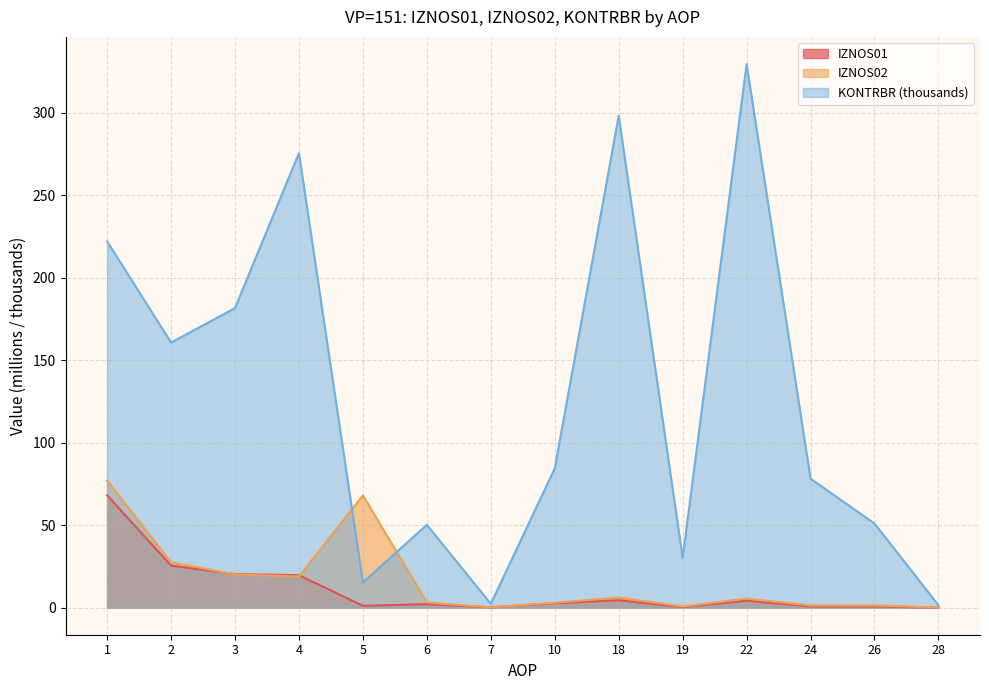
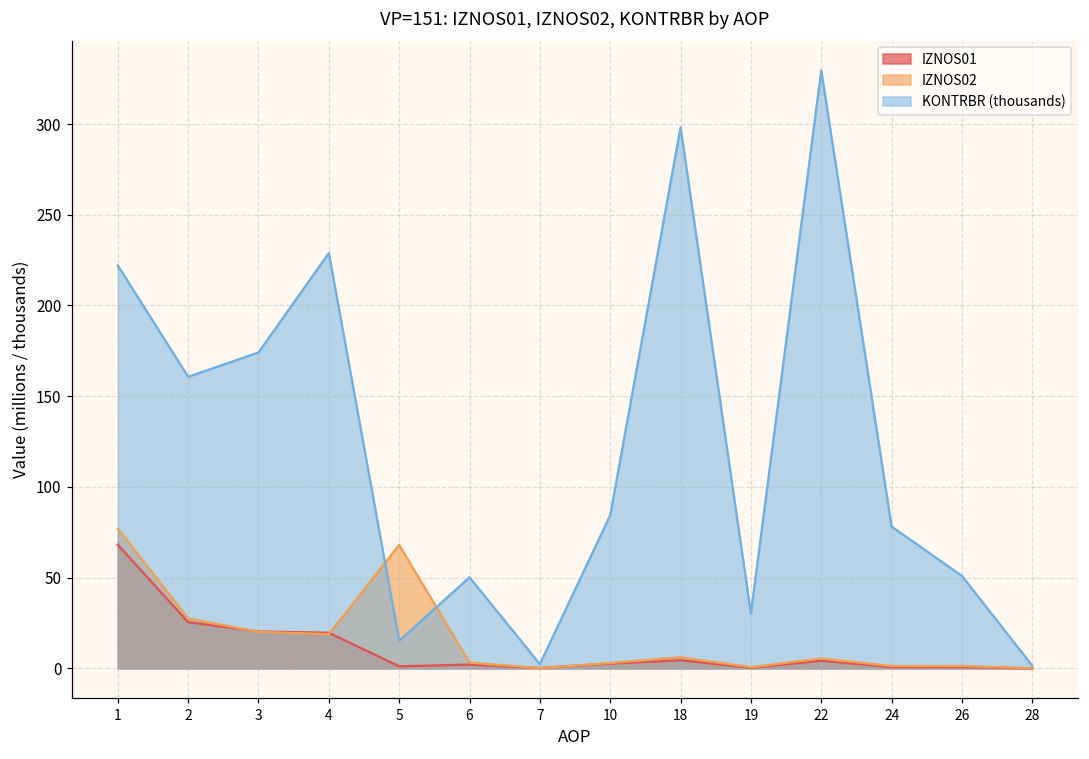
KONTRBR (thousands), 3: 182 -> 174
KONTRBR (thousands), 4: 276 -> 229
